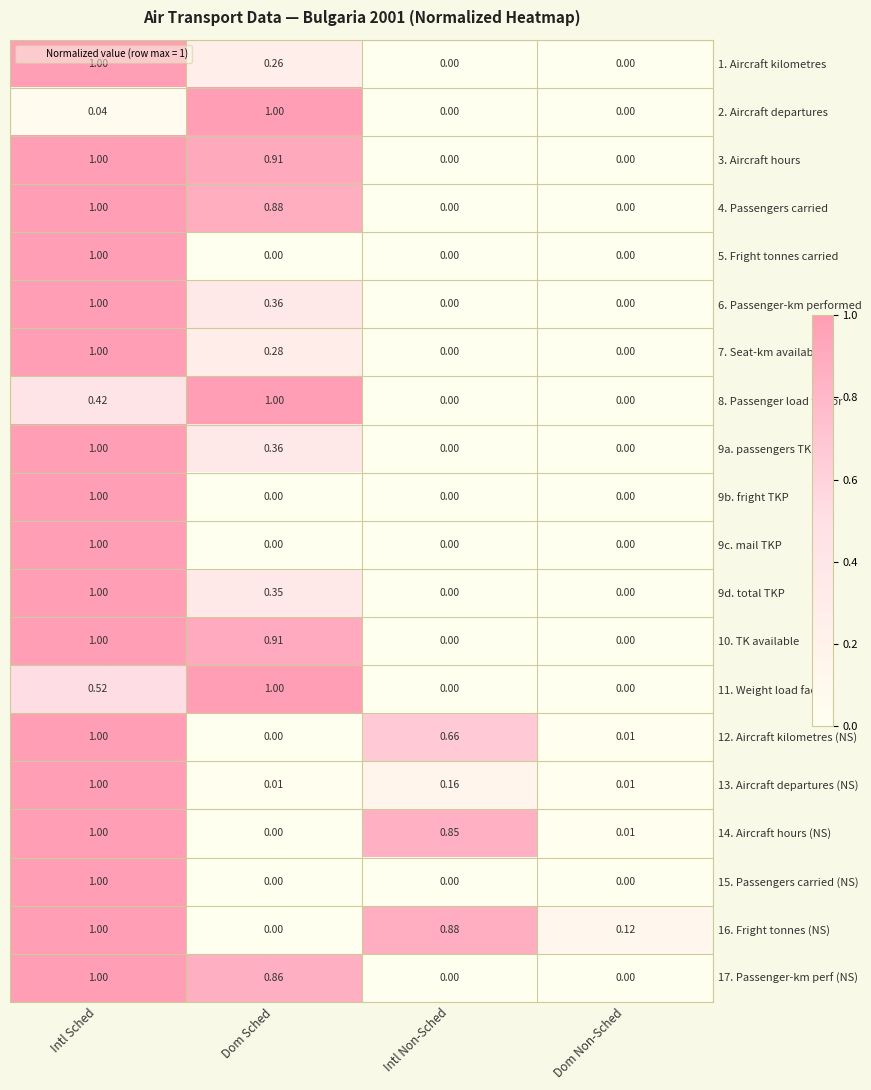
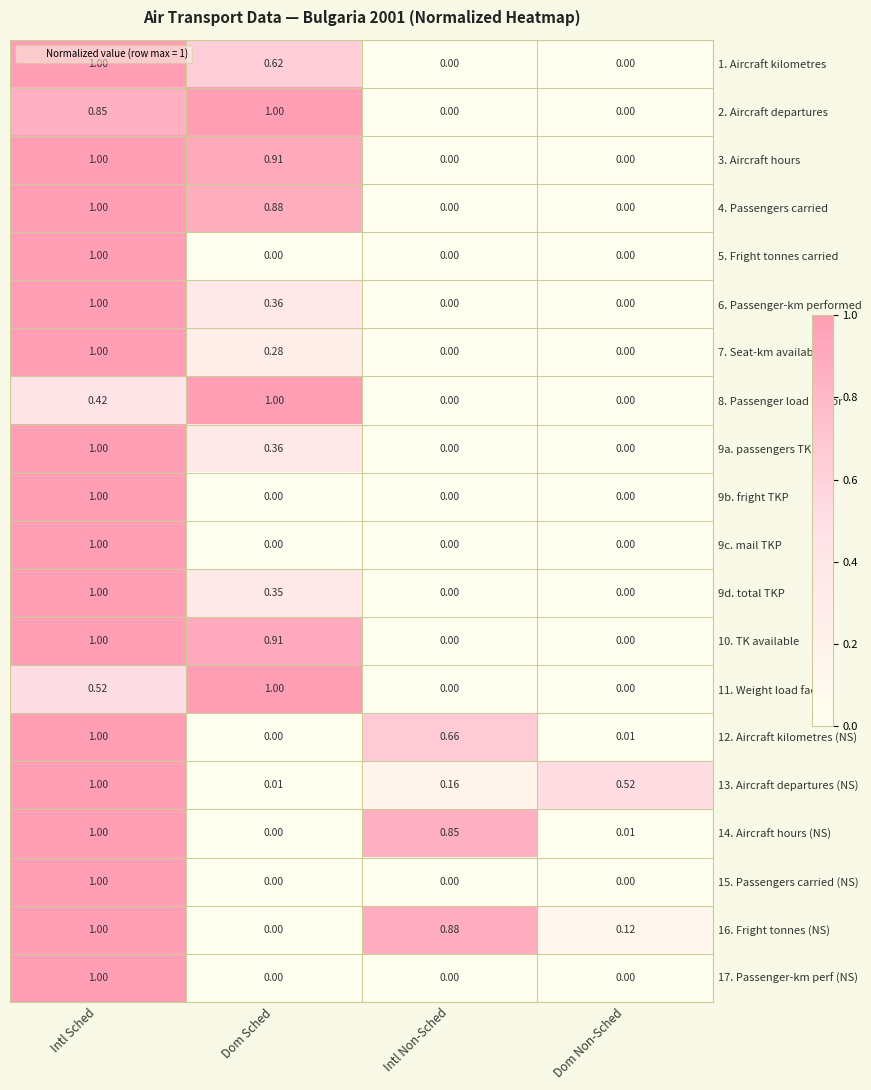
1. Aircraft kilometres, Dom Sched: 0.26 -> 0.62
2. Aircraft departures, Intl Sched: 0.04 -> 0.85
13. Aircraft departures (NS), Dom Non-Sched: 0.01 -> 0.52
17. Passenger-km perf (NS), Dom Sched: 0.86 -> 0.00
